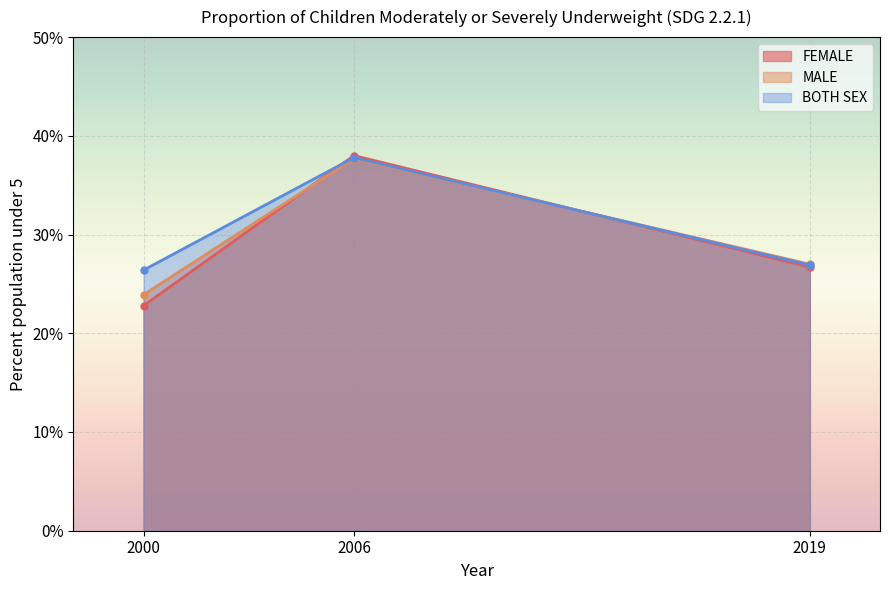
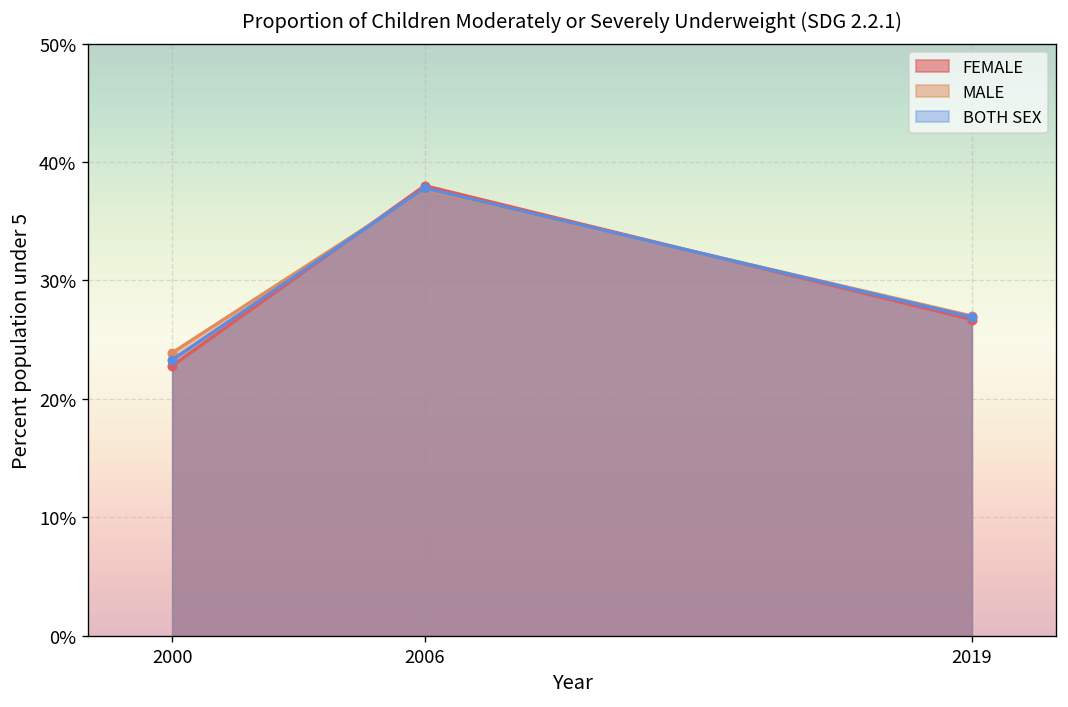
BOTH SEX, 2000: 26% -> 23%
